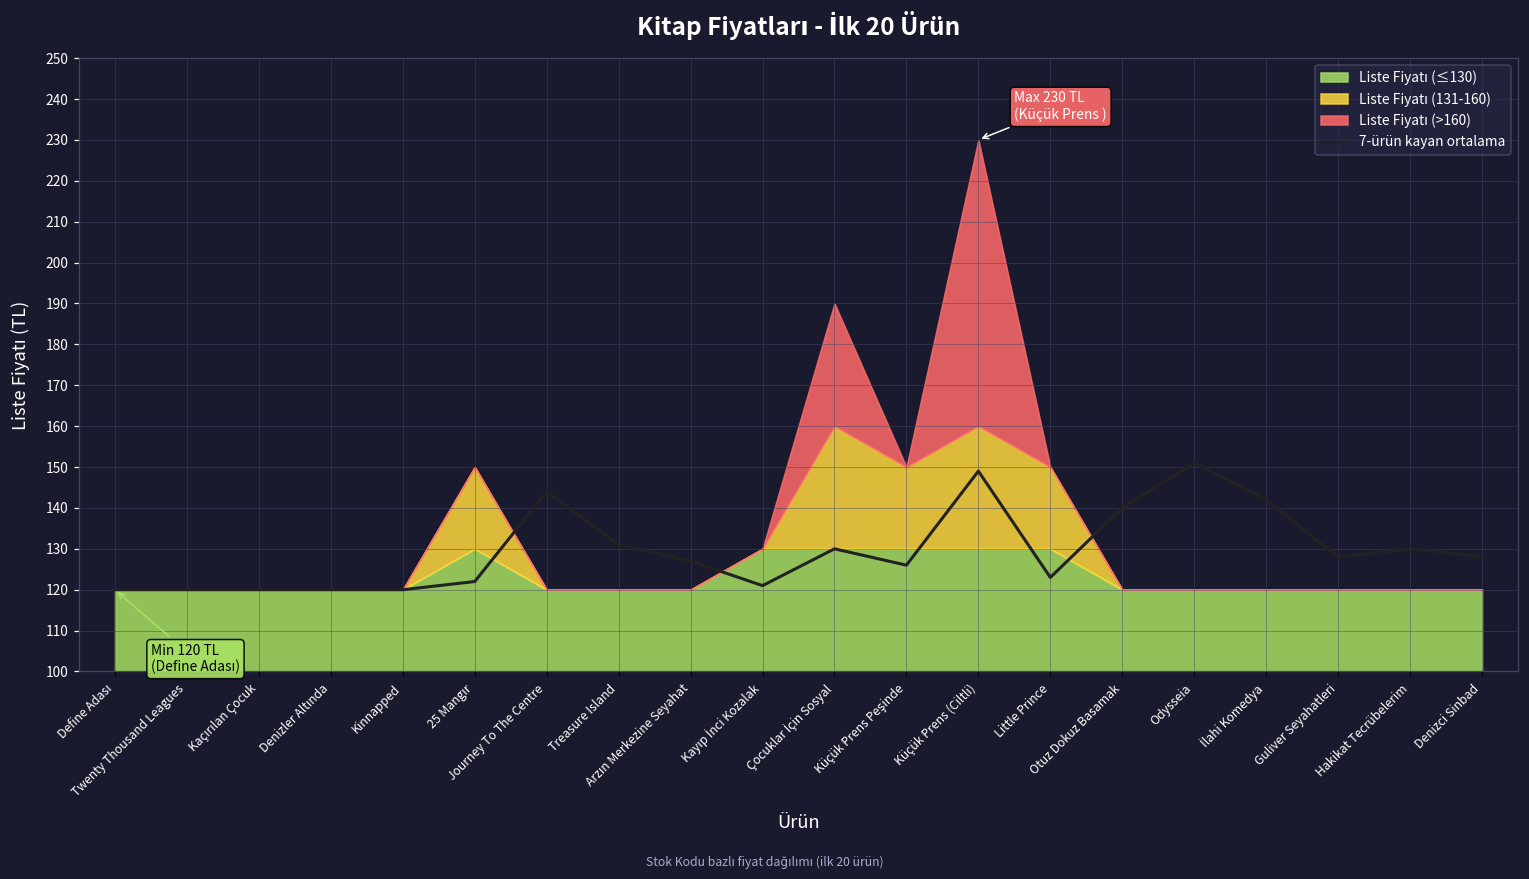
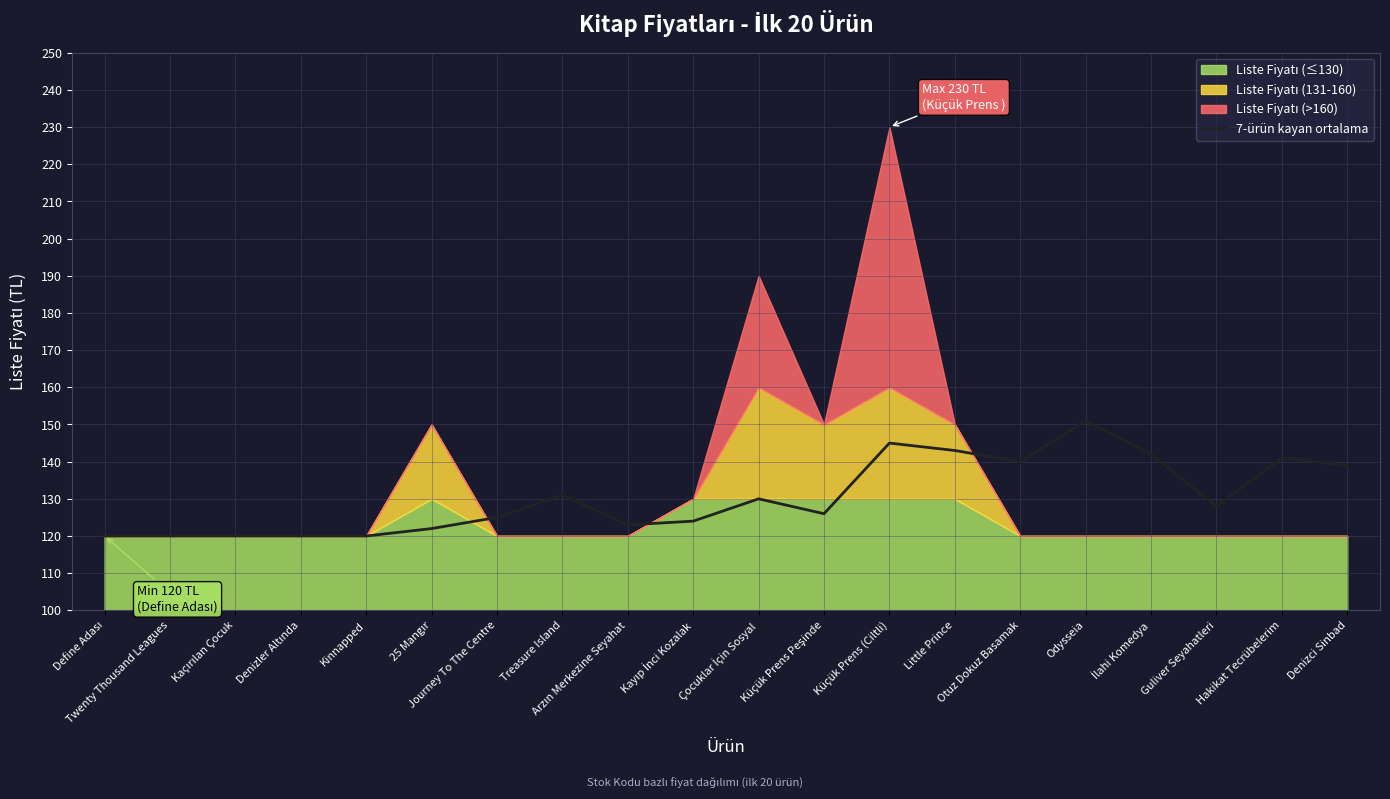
7-ürün kayan ortalama, Journey To The Centre: 144 -> 125
7-ürün kayan ortalama, Arzın Merkezine Seyahat: 127 -> 123
7-ürün kayan ortalama, Kayıp İnci Kozalak: 121 -> 124
7-ürün kayan ortalama, Küçük Prens (Ciltli): 149 -> 145
7-ürün kayan ortalama, Little Prince: 123 -> 143
7-ürün kayan ortalama, Hakikat Tecrübelerim: 130 -> 141
7-ürün kayan ortalama, Denizci Sinbad: 128 -> 139
